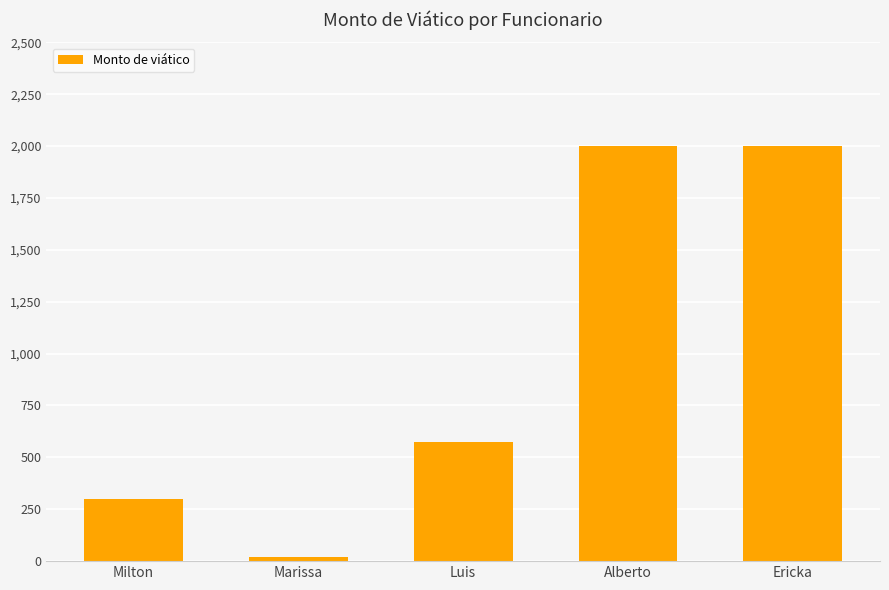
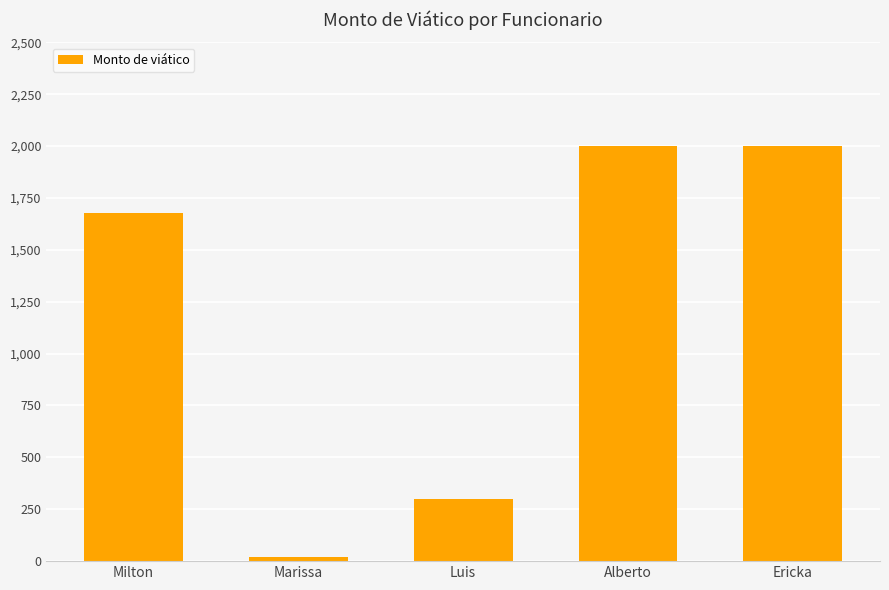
Milton: 300 -> 1,680
Luis: 580 -> 300
